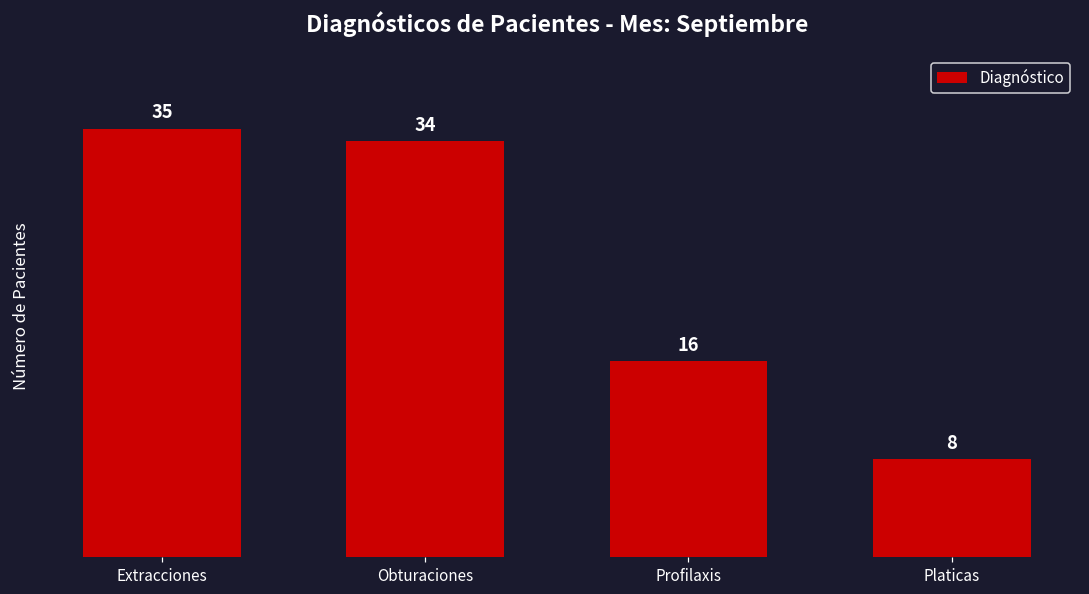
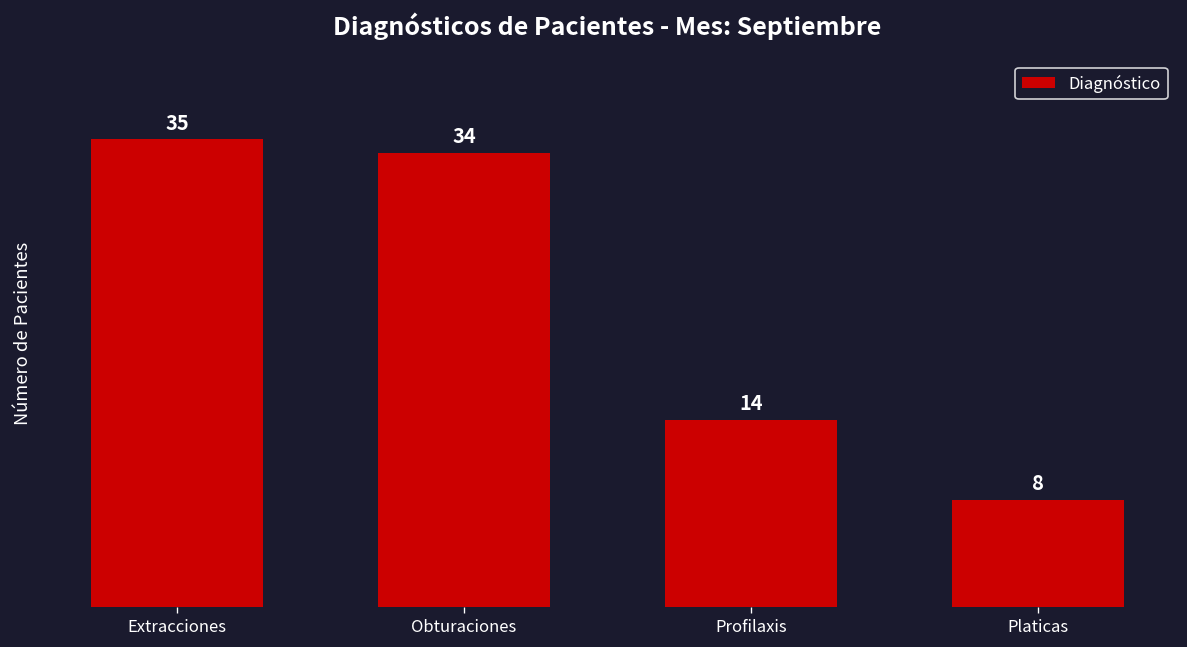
Profilaxis: 16 -> 14
